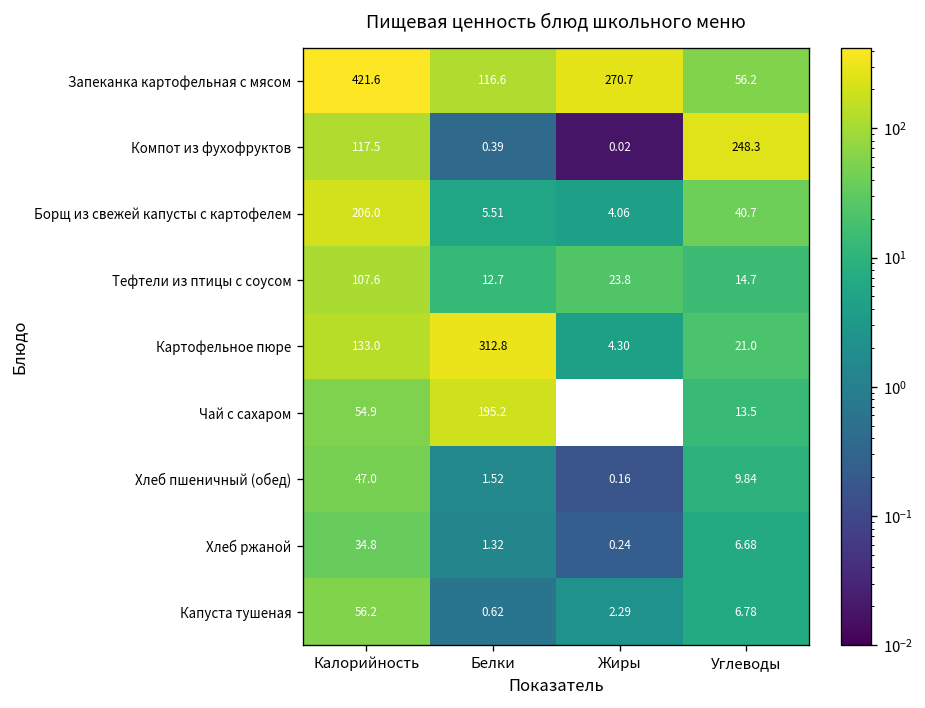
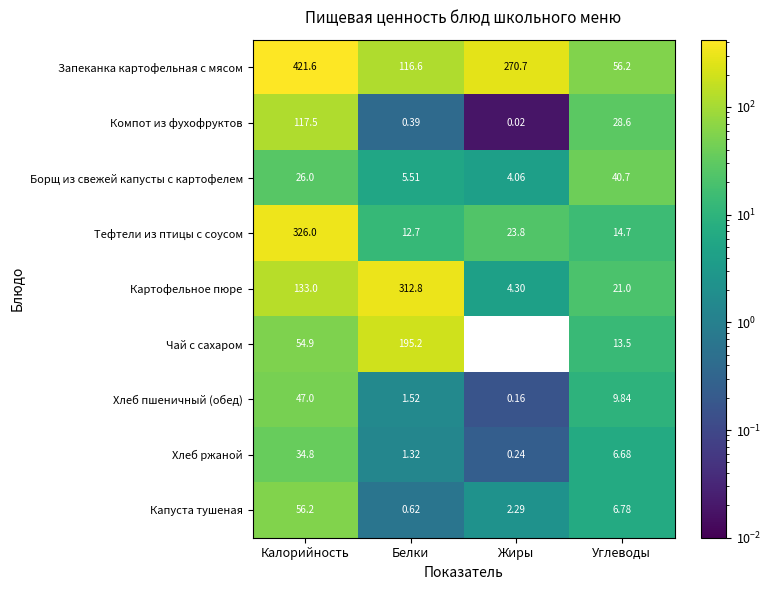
Компот из фухофруктов, Углеводы: 248.3 -> 28.6
Борщ из свежей капусты с картофелем, Калорийность: 206.0 -> 26.0
Тефтели из птицы с соусом, Калорийность: 107.6 -> 326.0
